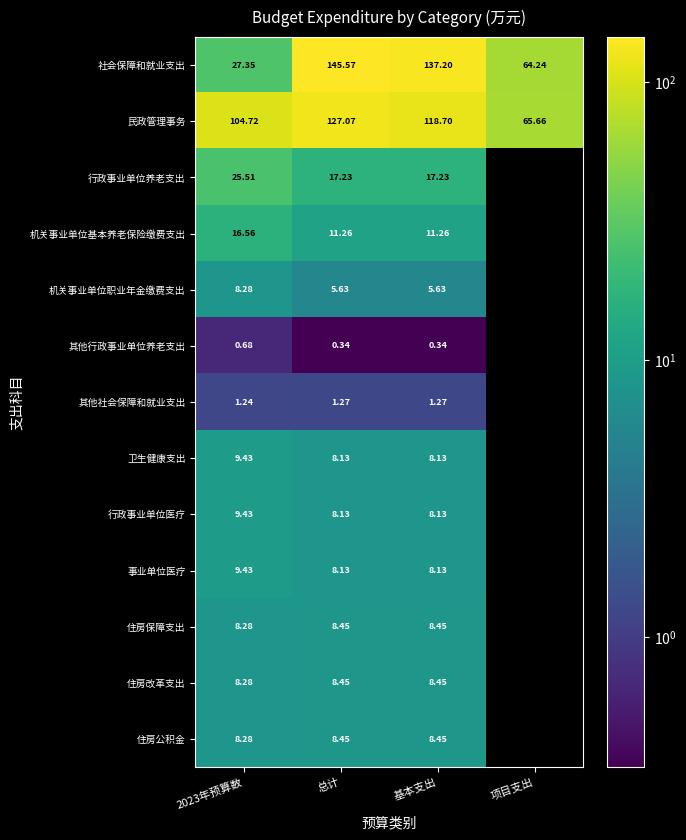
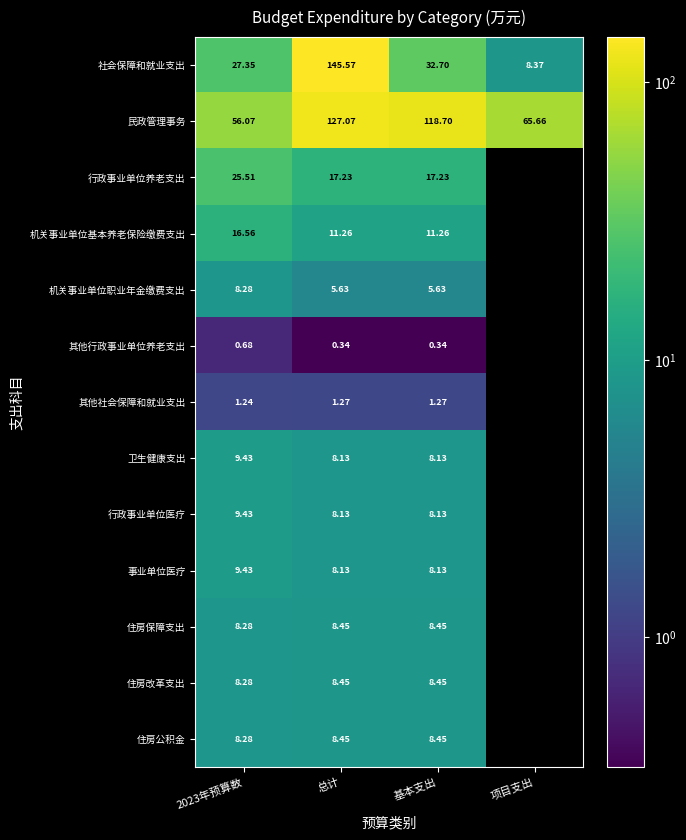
社会保障和就业支出, 基本支出: 137.20 -> 32.70
社会保障和就业支出, 项目支出: 64.24 -> 8.37
民政管理事务, 2023年预算数: 104.72 -> 56.07
